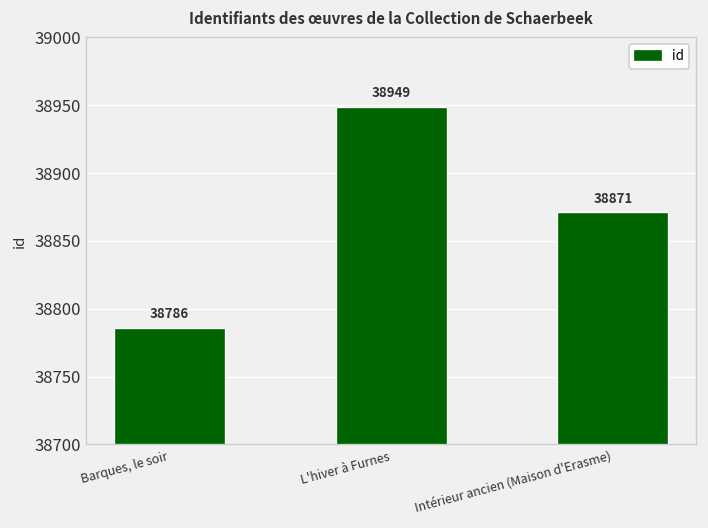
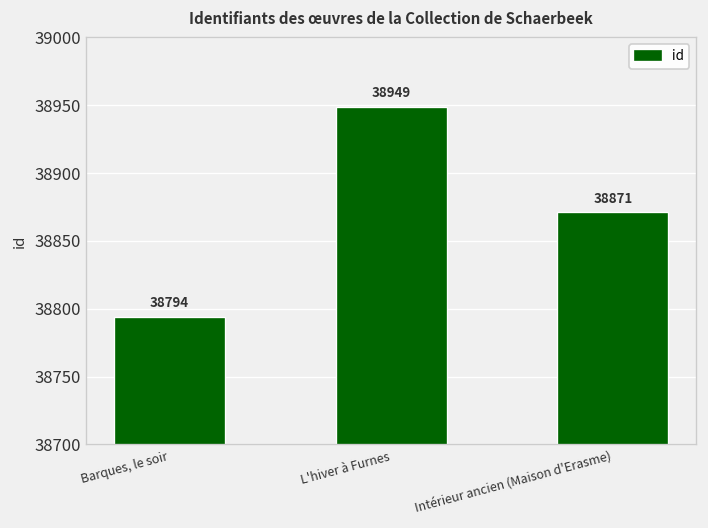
Barques, le soir: 38786 -> 38794
